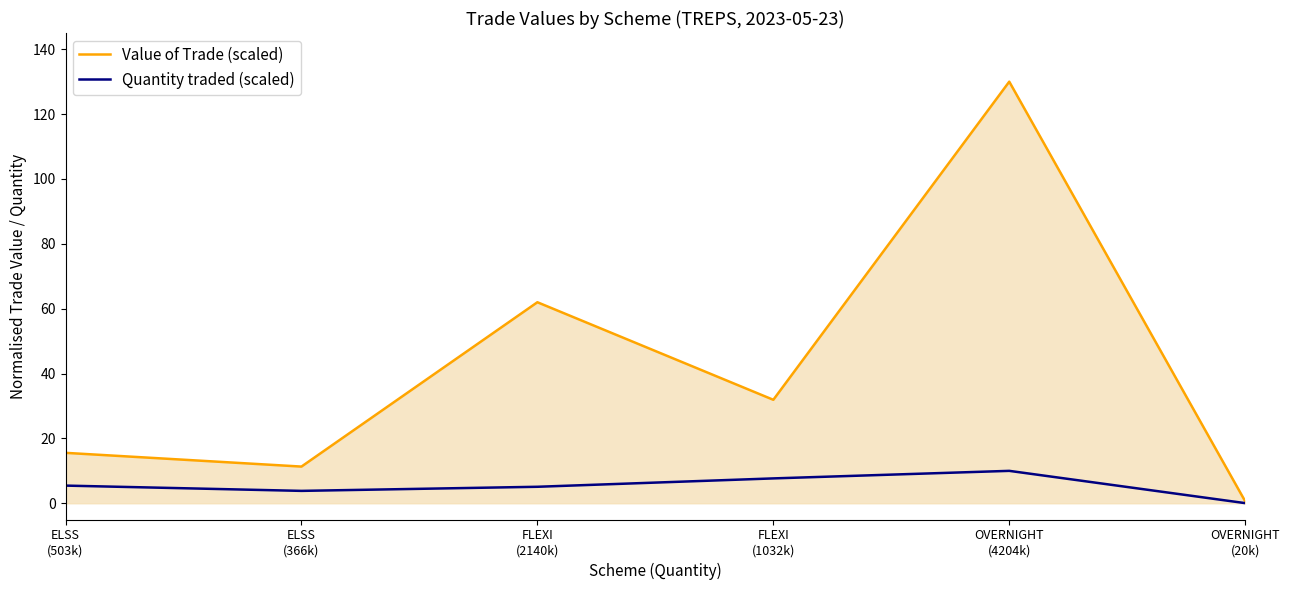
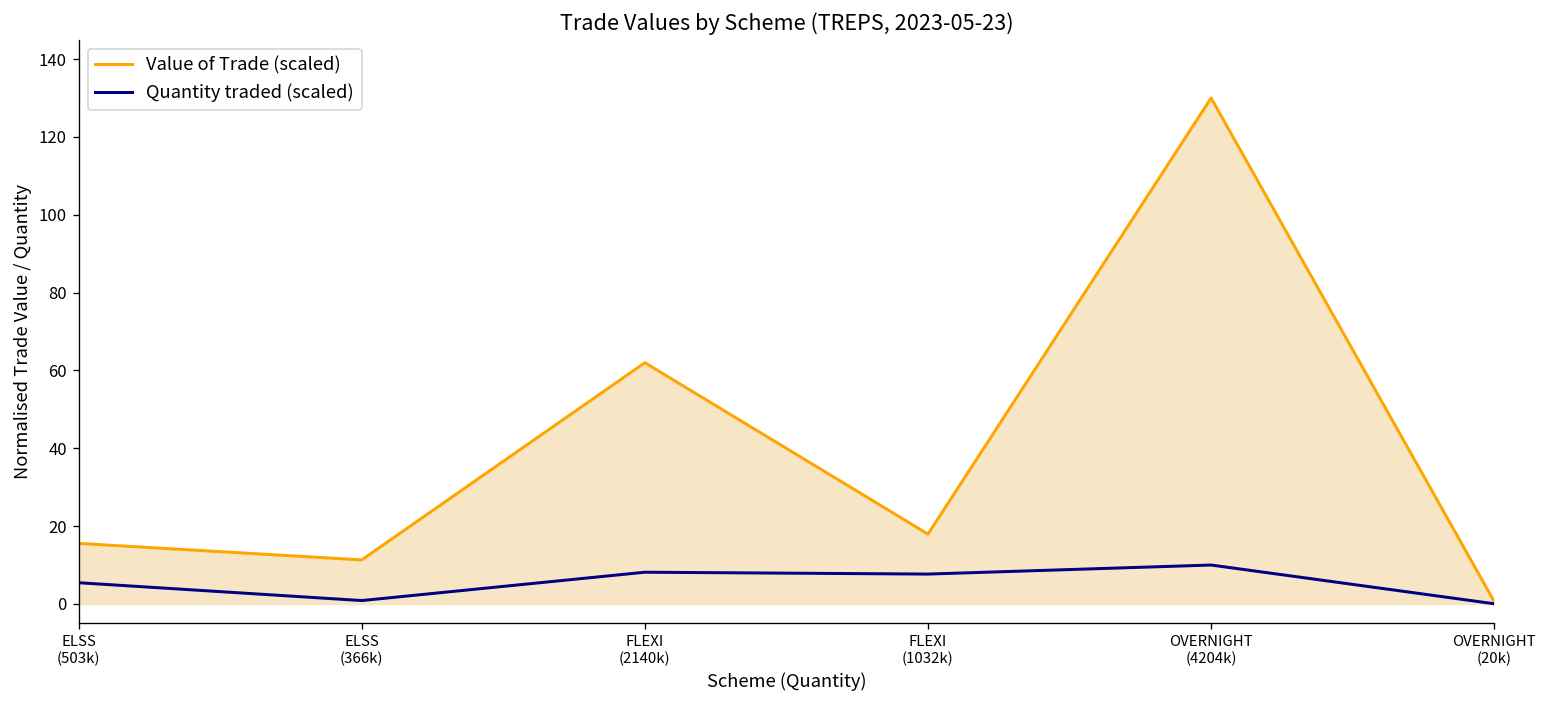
Quantity traded (scaled), ELSS (366k): 4 -> 1
Quantity traded (scaled), FLEXI (2140k): 5 -> 8
Value of Trade (scaled), FLEXI (1032k): 32 -> 18
